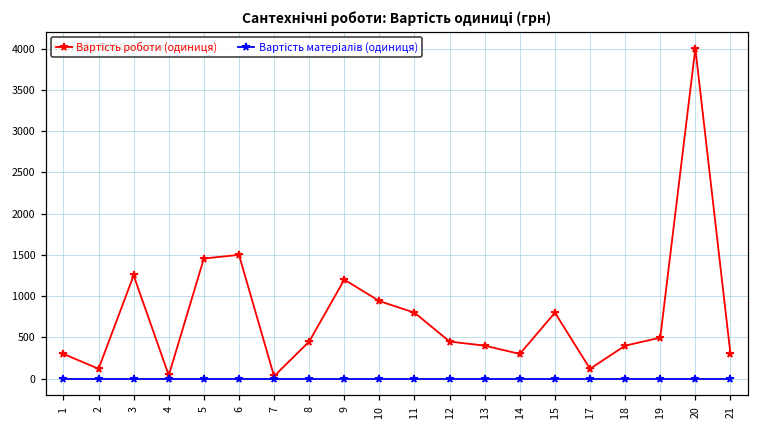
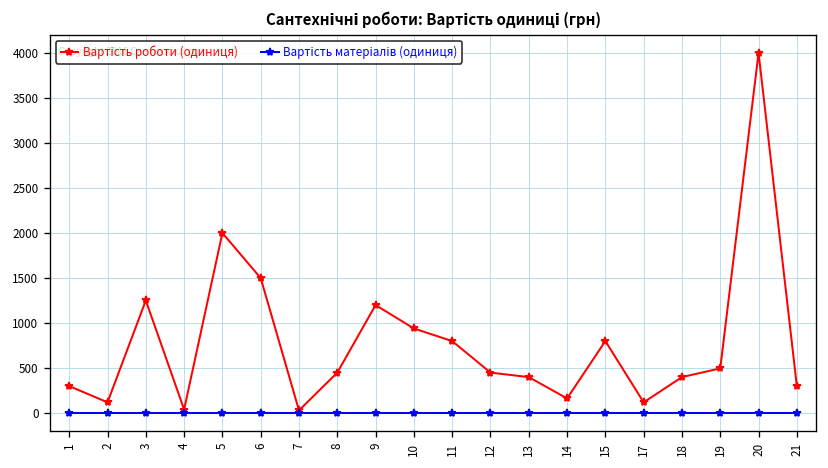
Вартість роботи (одиниця), 5: 1500 -> 2000
Вартість роботи (одиниця), 14: 300 -> 200
